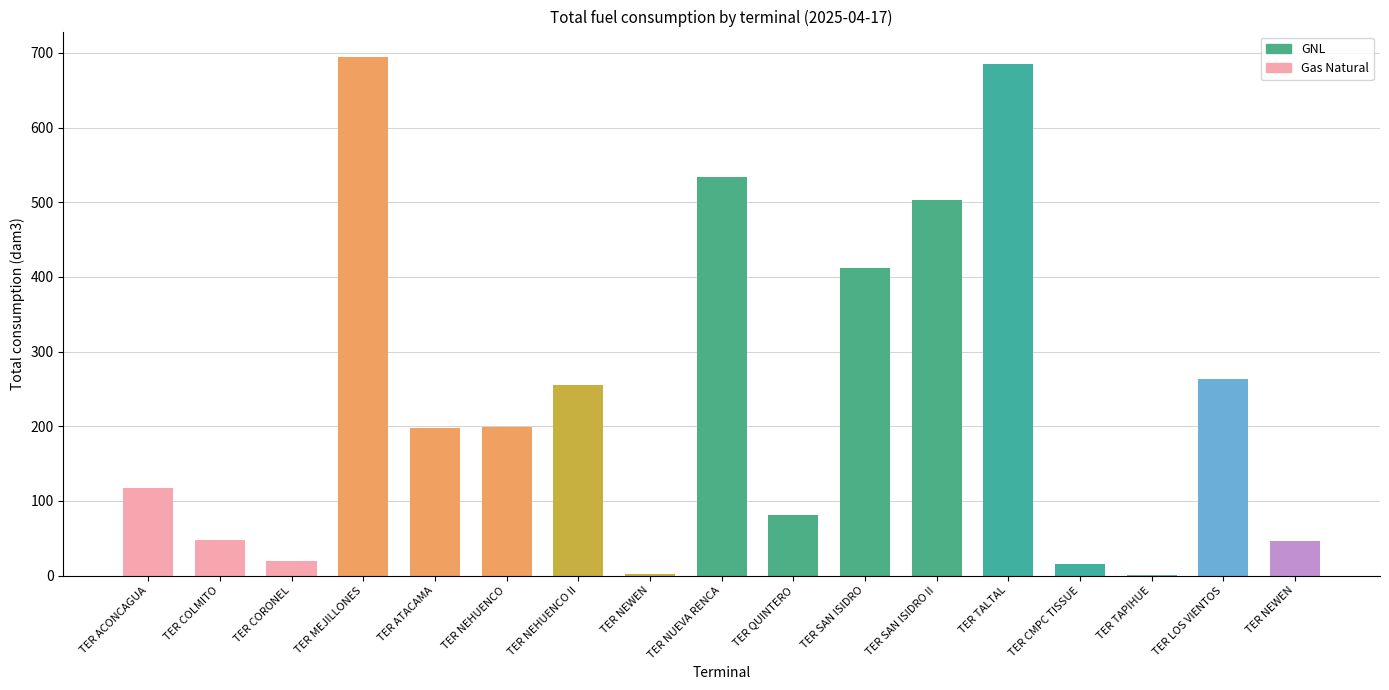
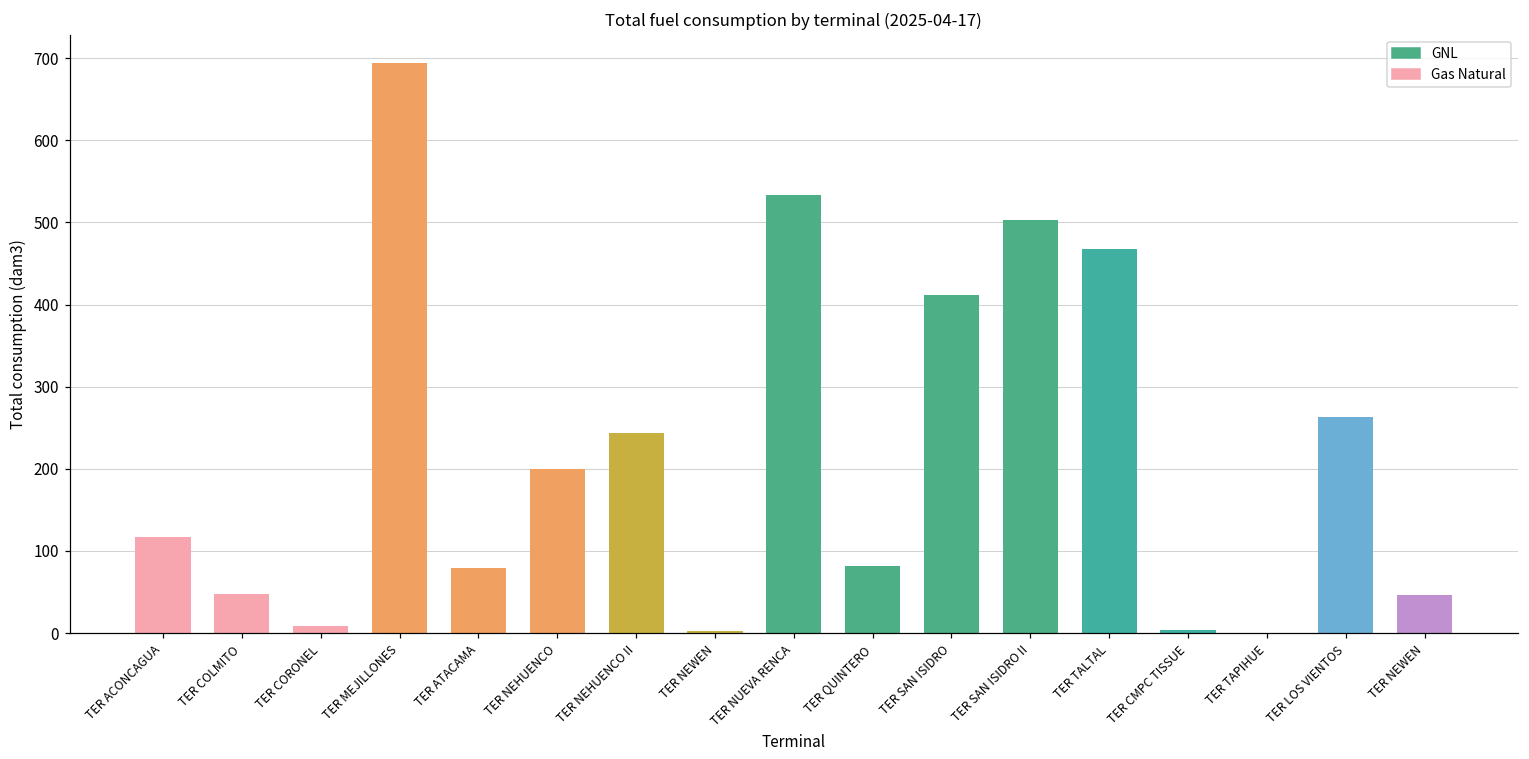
TER CORONEL: 20 -> 10
TER ATACAMA: 200 -> 80
TER NEHUENCO II: 250 -> 240
TER TALTAL: 680 -> 470
TER CMPC TISSUE: 20 -> 0
